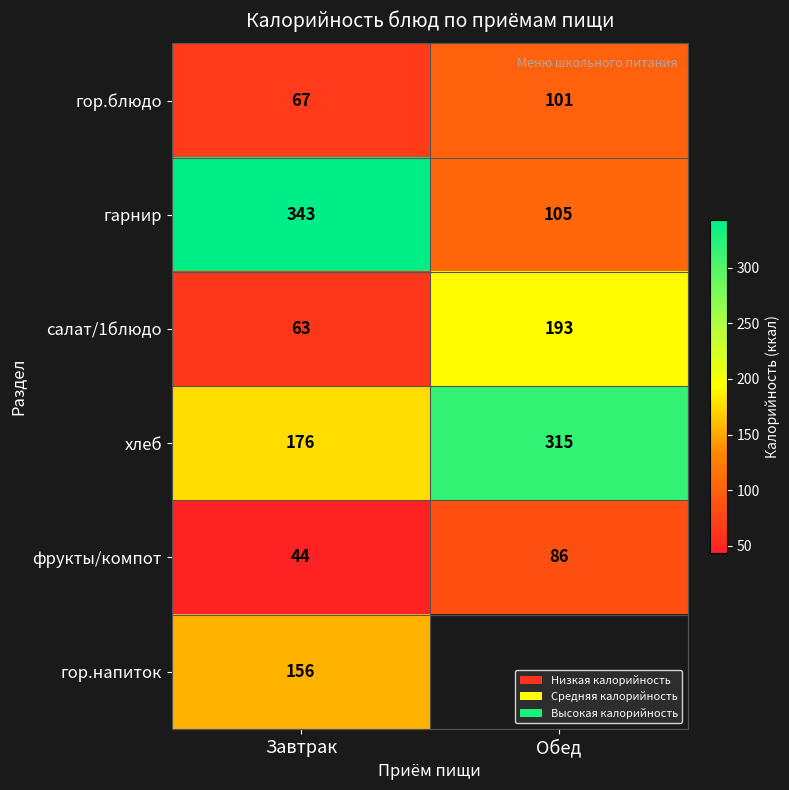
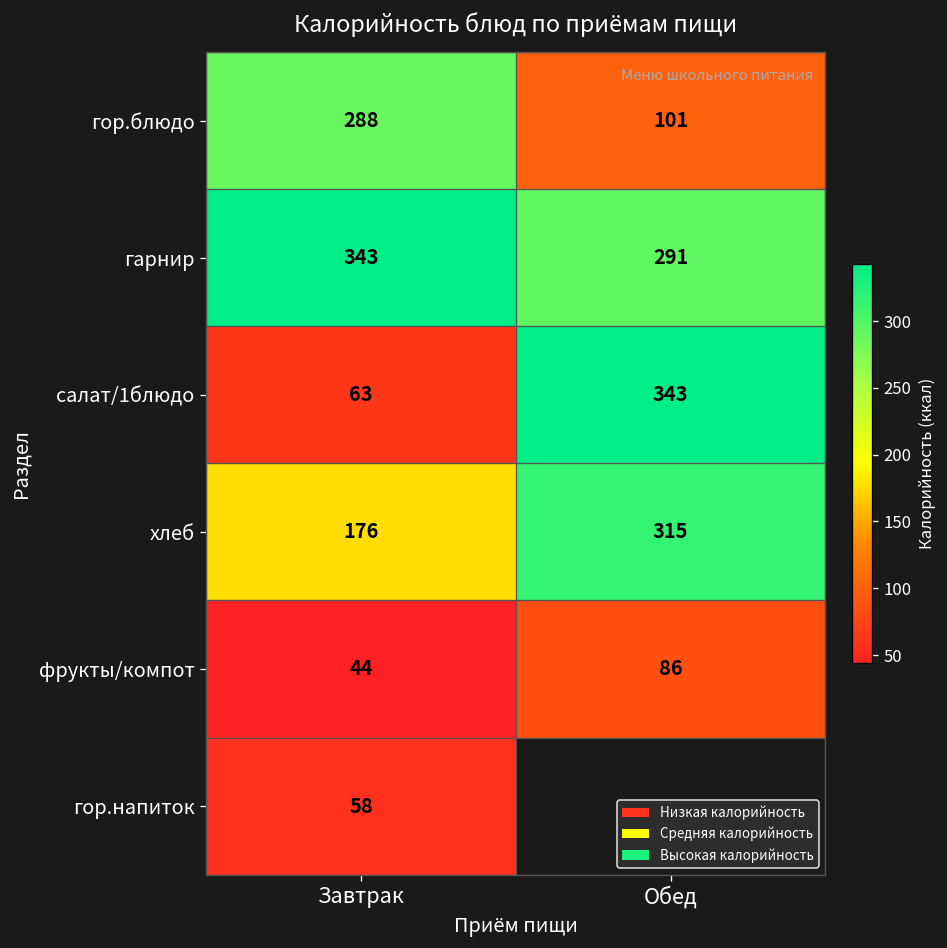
гор.блюдо, Завтрак: 67 -> 288
гарнир, Обед: 105 -> 291
салат/1блюдо, Обед: 193 -> 343
гор.напиток, Завтрак: 156 -> 58
